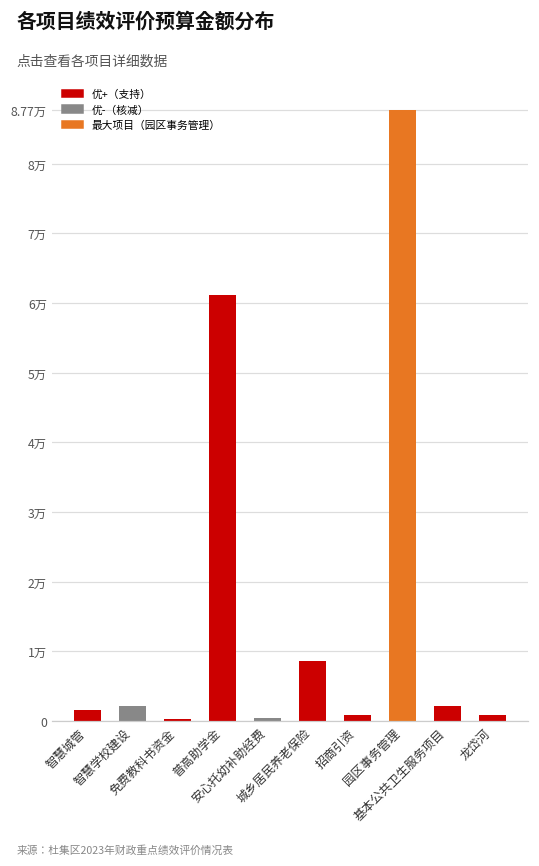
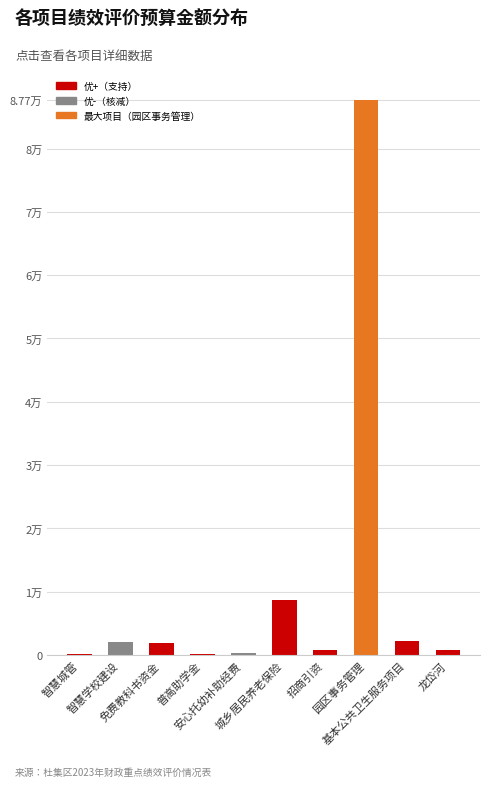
智慧城管: 0.2万 -> 0.0万
免费教科书资金: 0.0万 -> 0.2万
普高助学金: 6.1万 -> 0.0万
